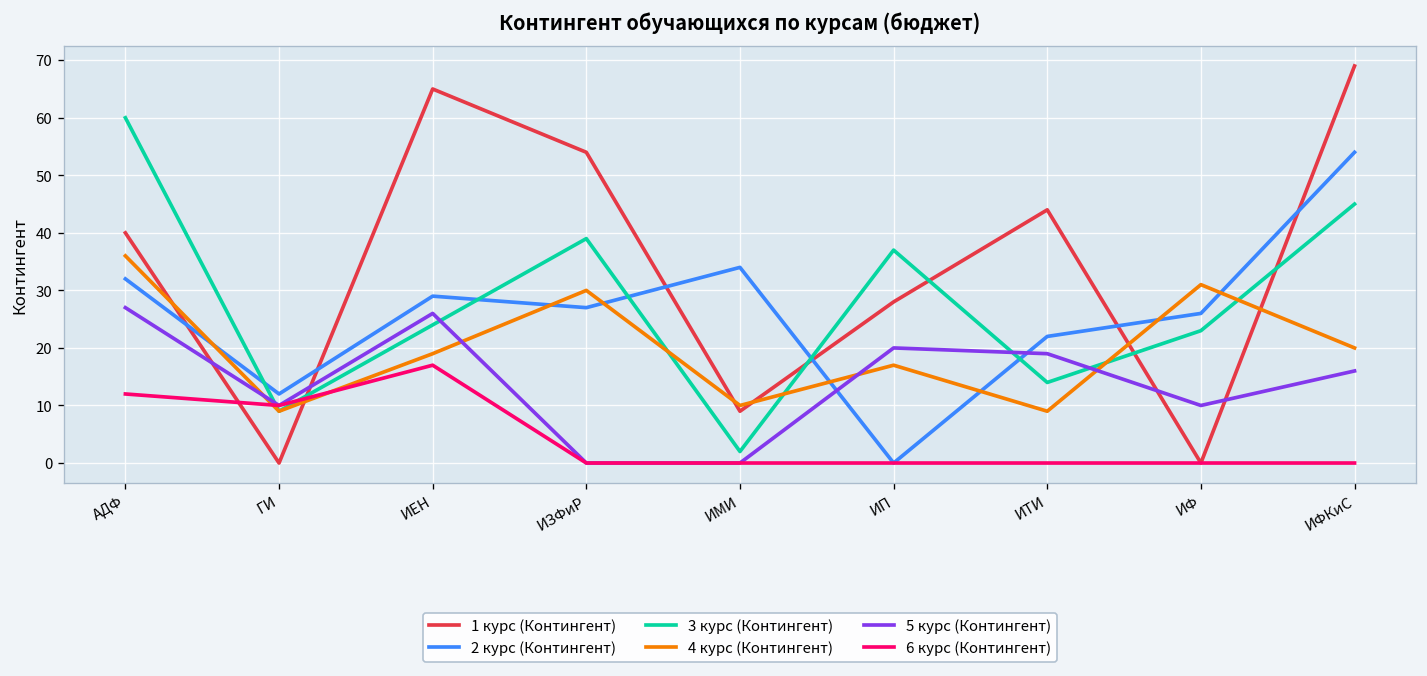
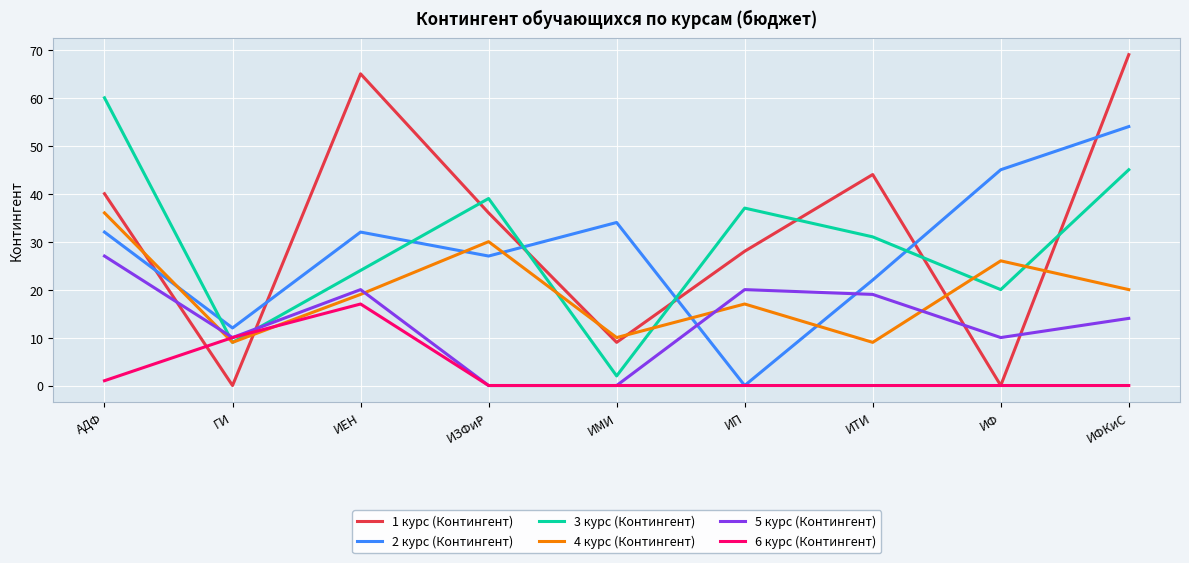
6 курс (Контингент), АДФ: 12 -> 1
2 курс (Контингент), ИЕН: 29 -> 32
5 курс (Контингент), ИЕН: 26 -> 20
1 курс (Контингент), ИЗФиР: 54 -> 36
3 курс (Контингент), ИТИ: 14 -> 31
2 курс (Контингент), ИФ: 26 -> 45
3 курс (Контингент), ИФ: 23 -> 20
4 курс (Контингент), ИФ: 31 -> 26
5 курс (Контингент), ИФКиС: 16 -> 14
